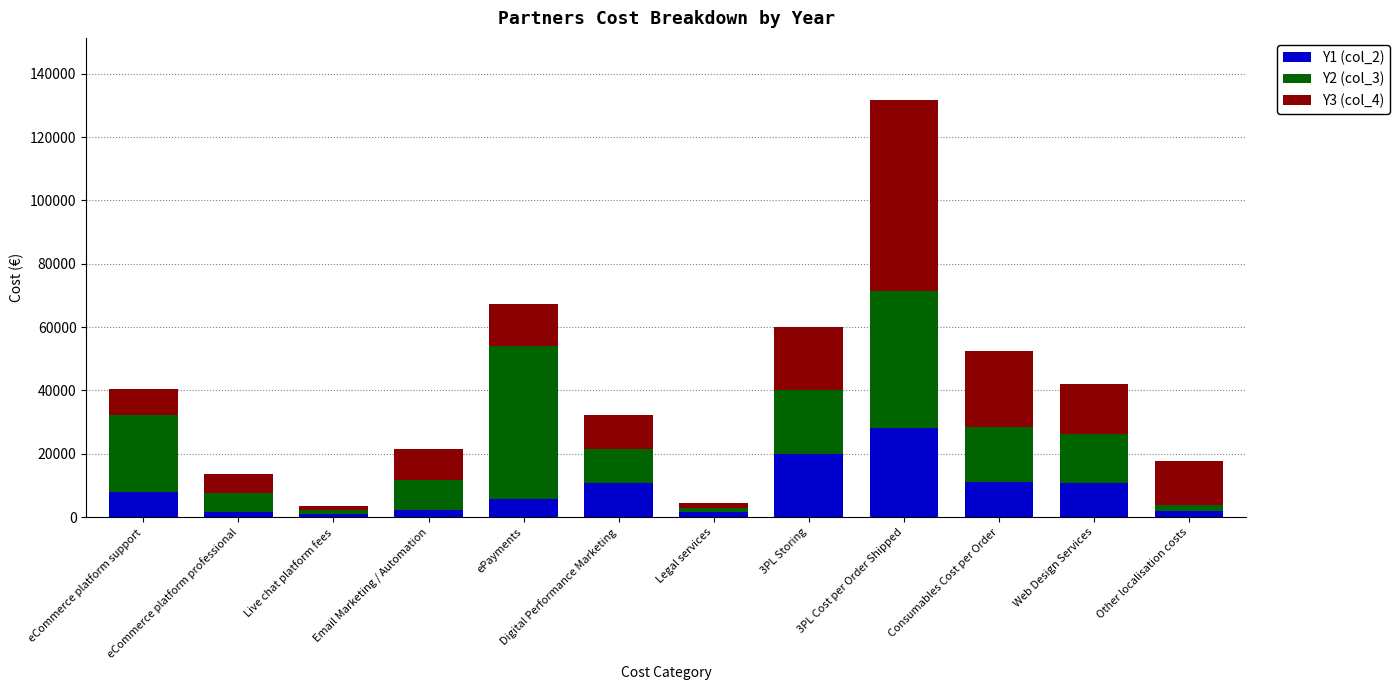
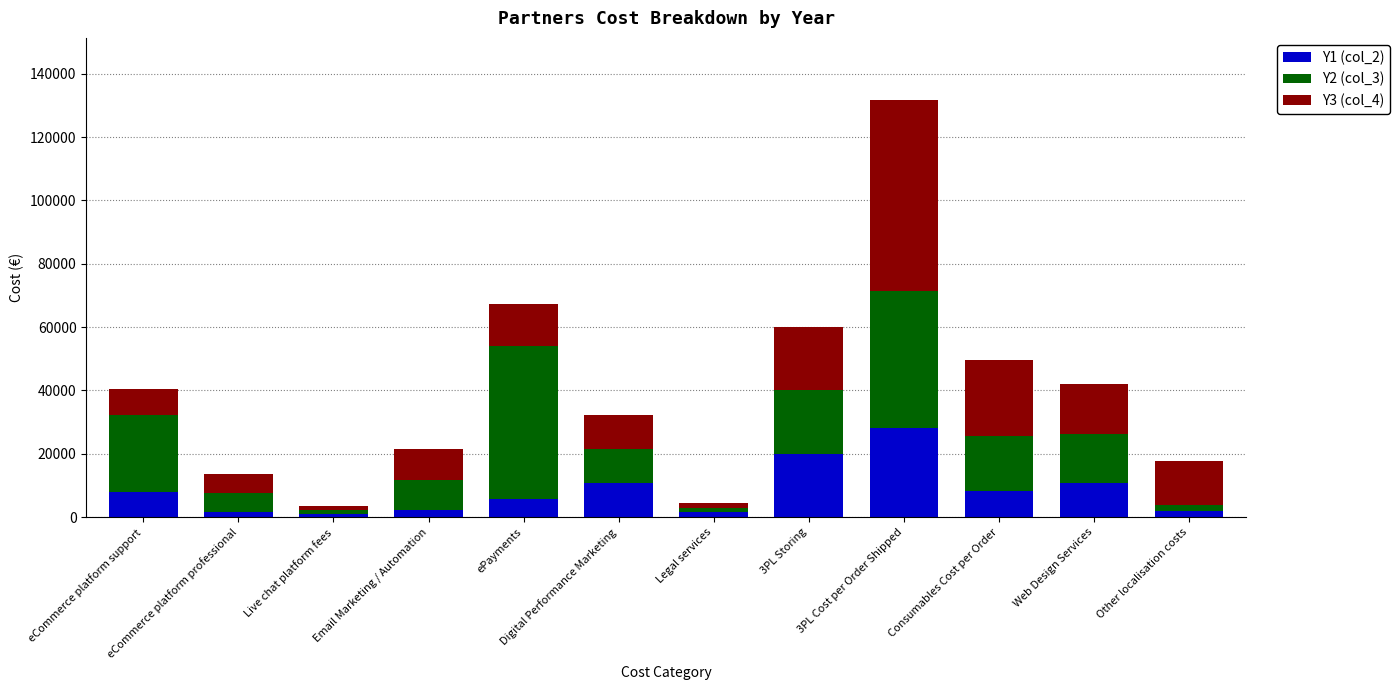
Y1 (col_2), Consumables Cost per Order: 11000 -> 8000
